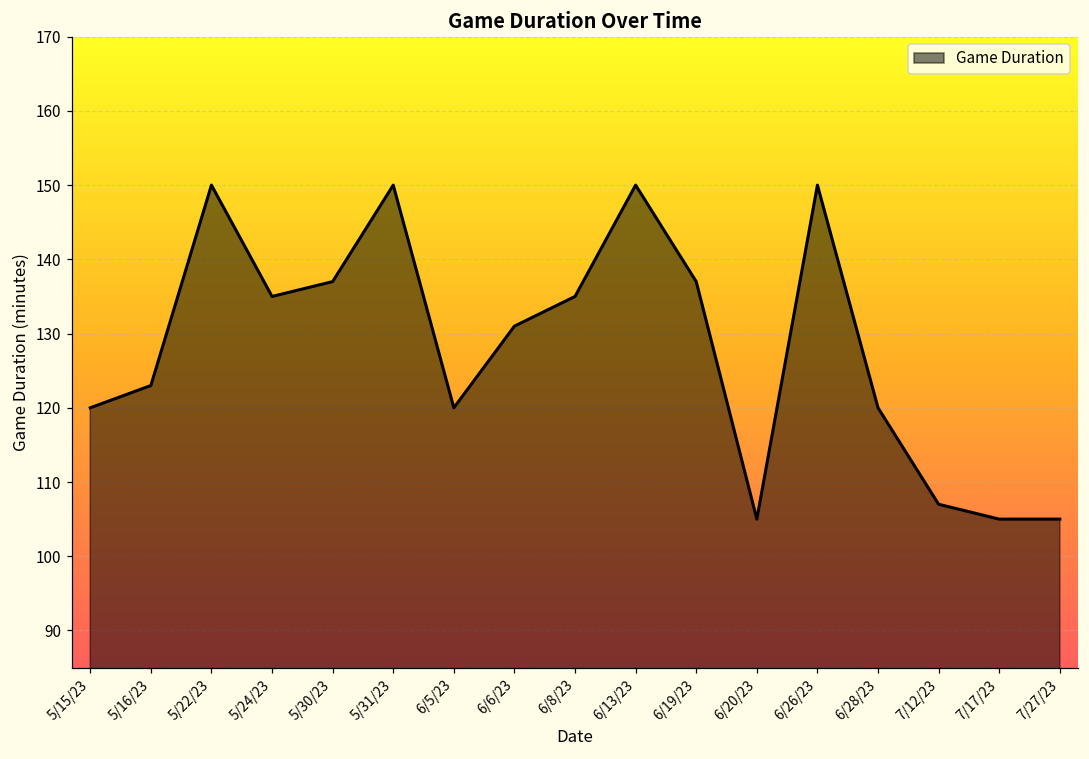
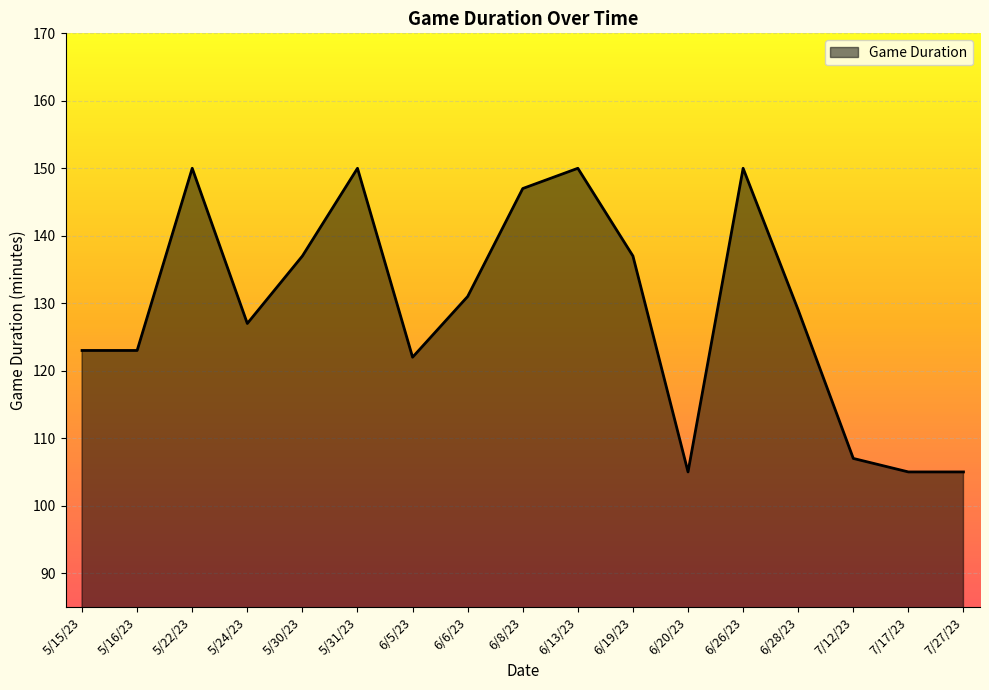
5/15/23: 120 -> 123
5/24/23: 135 -> 127
6/5/23: 120 -> 122
6/8/23: 135 -> 147
6/28/23: 120 -> 129
